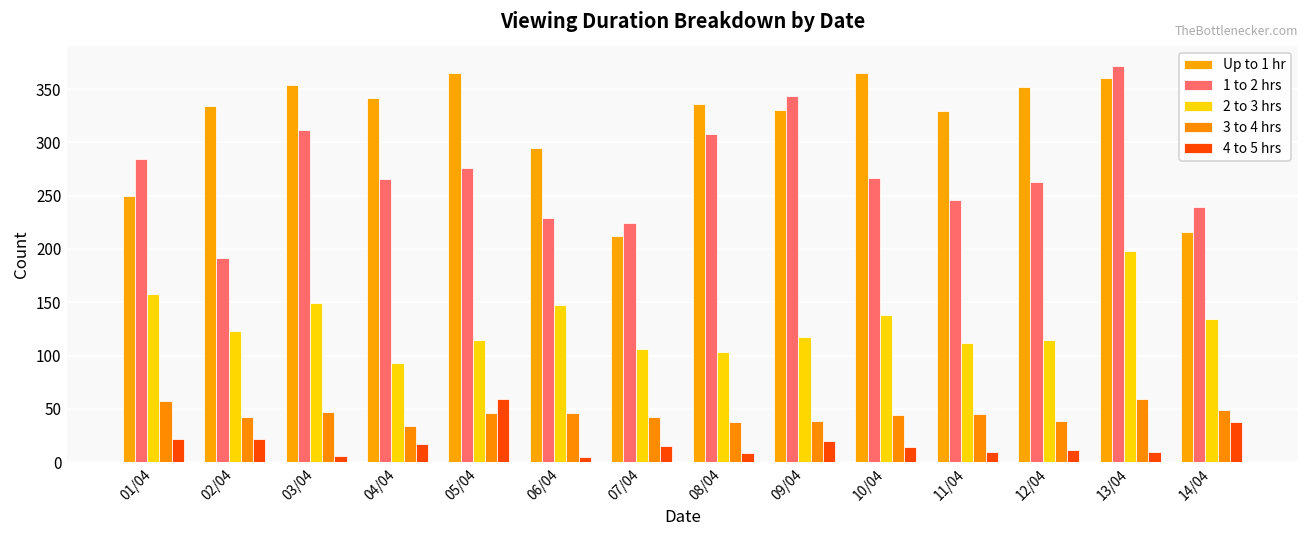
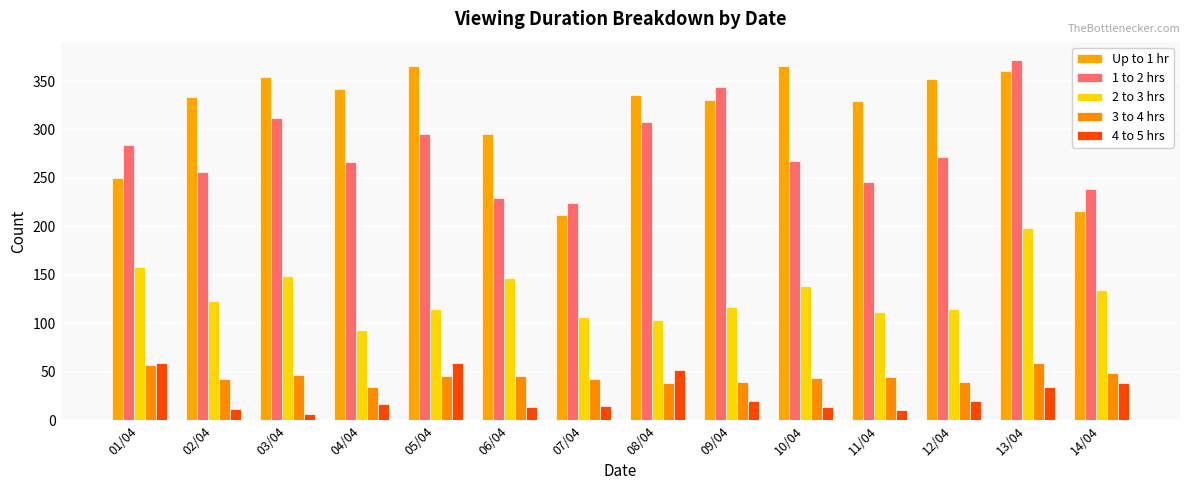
4 to 5 hrs, 01/04: 20 -> 60
1 to 2 hrs, 02/04: 190 -> 260
4 to 5 hrs, 02/04: 20 -> 10
1 to 2 hrs, 05/04: 280 -> 300
4 to 5 hrs, 06/04: 5 -> 14
4 to 5 hrs, 08/04: 10 -> 50
1 to 2 hrs, 12/04: 260 -> 270
4 to 5 hrs, 12/04: 10 -> 20
4 to 5 hrs, 13/04: 10 -> 30
